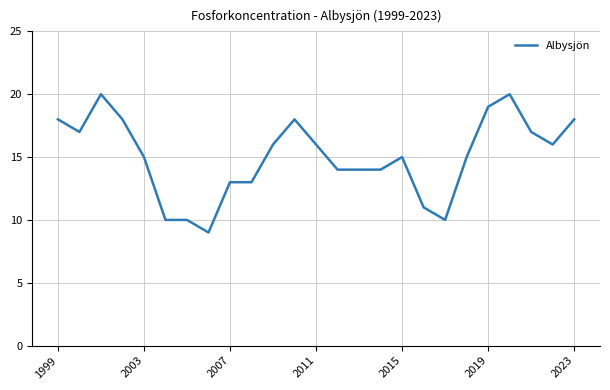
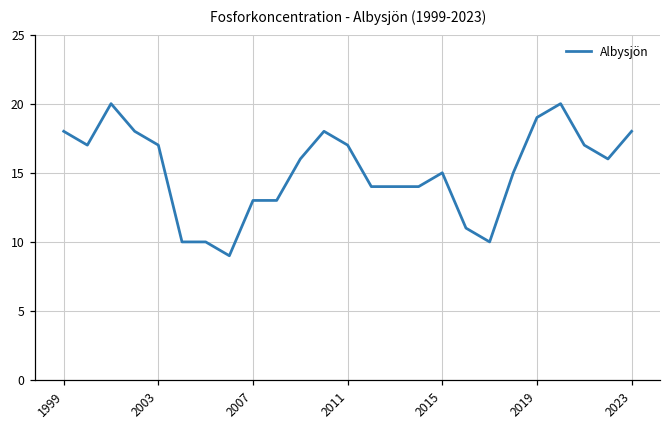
2003: 15 -> 17
2011: 16 -> 17
